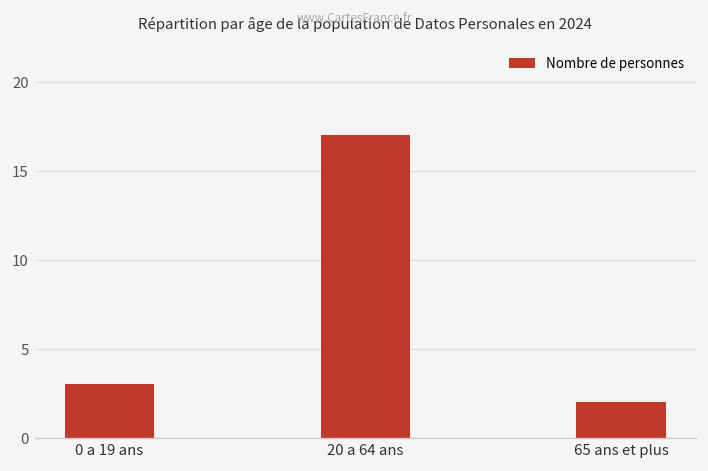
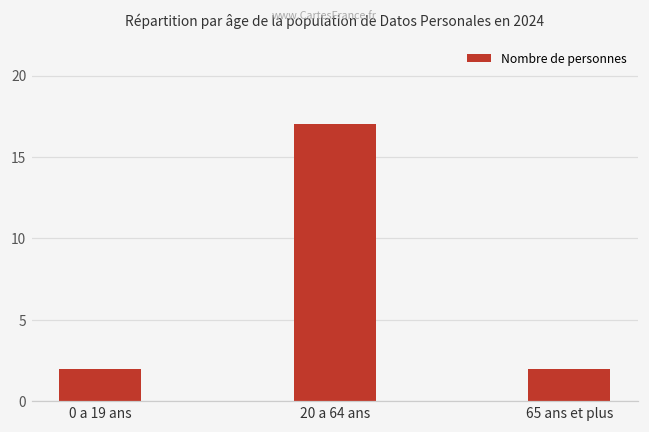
0 a 19 ans: 3 -> 2
